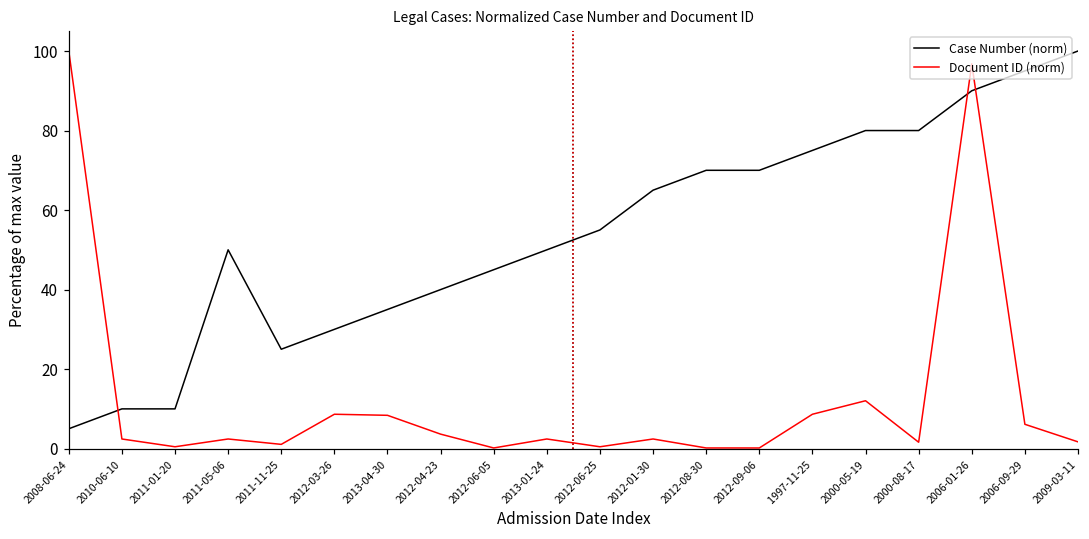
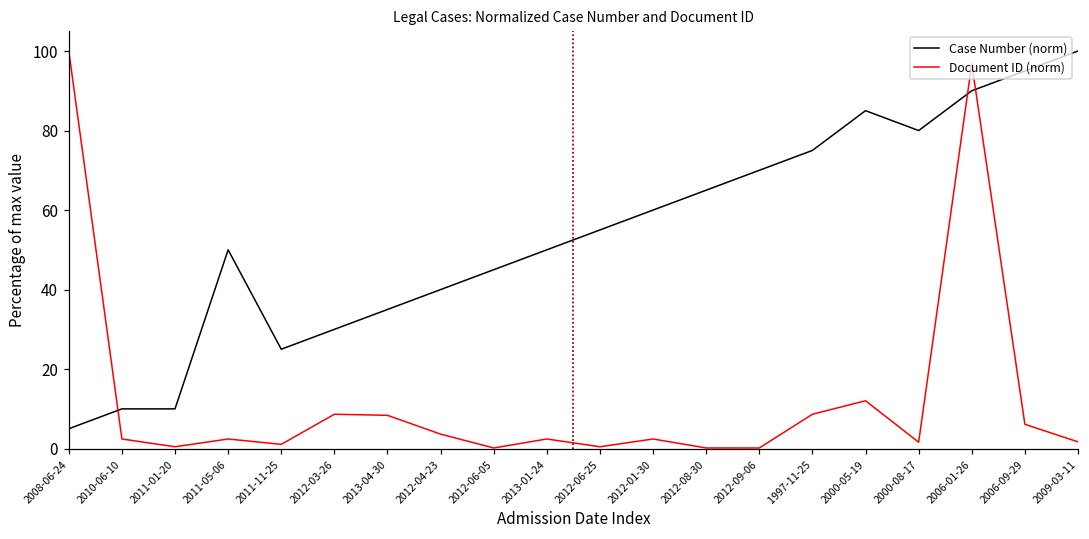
Case Number (norm), 2012-01-30: 65 -> 60
Case Number (norm), 2012-08-30: 70 -> 65
Case Number (norm), 2000-05-19: 80 -> 85
